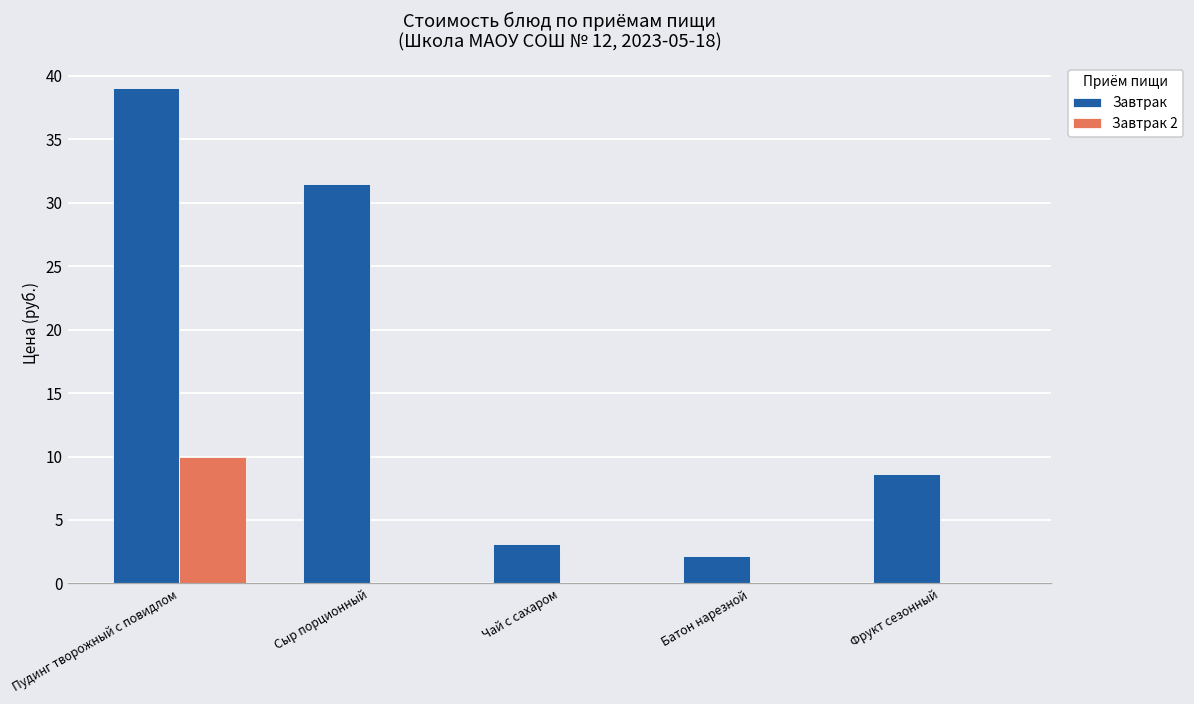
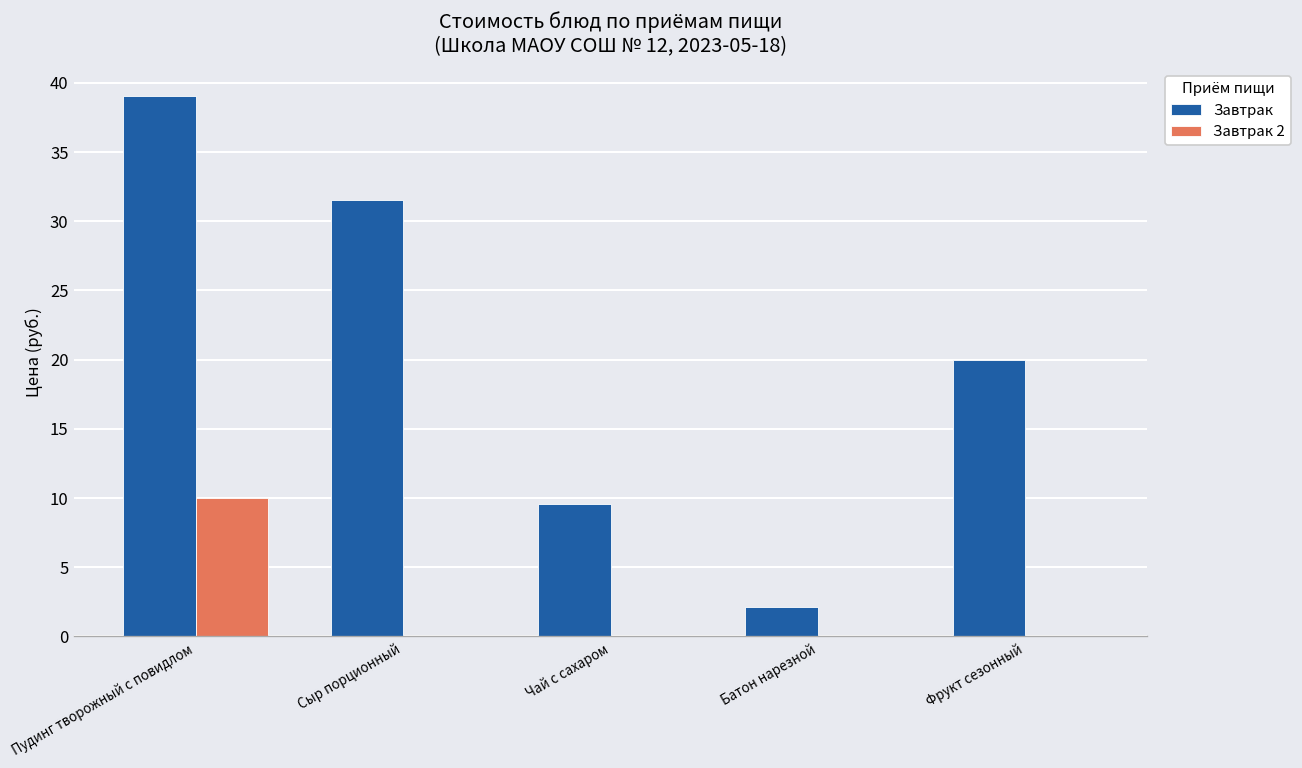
Завтрак, Чай с сахаром: 3.1 -> 9.5
Завтрак, Фрукт сезонный: 8.6 -> 20.0
